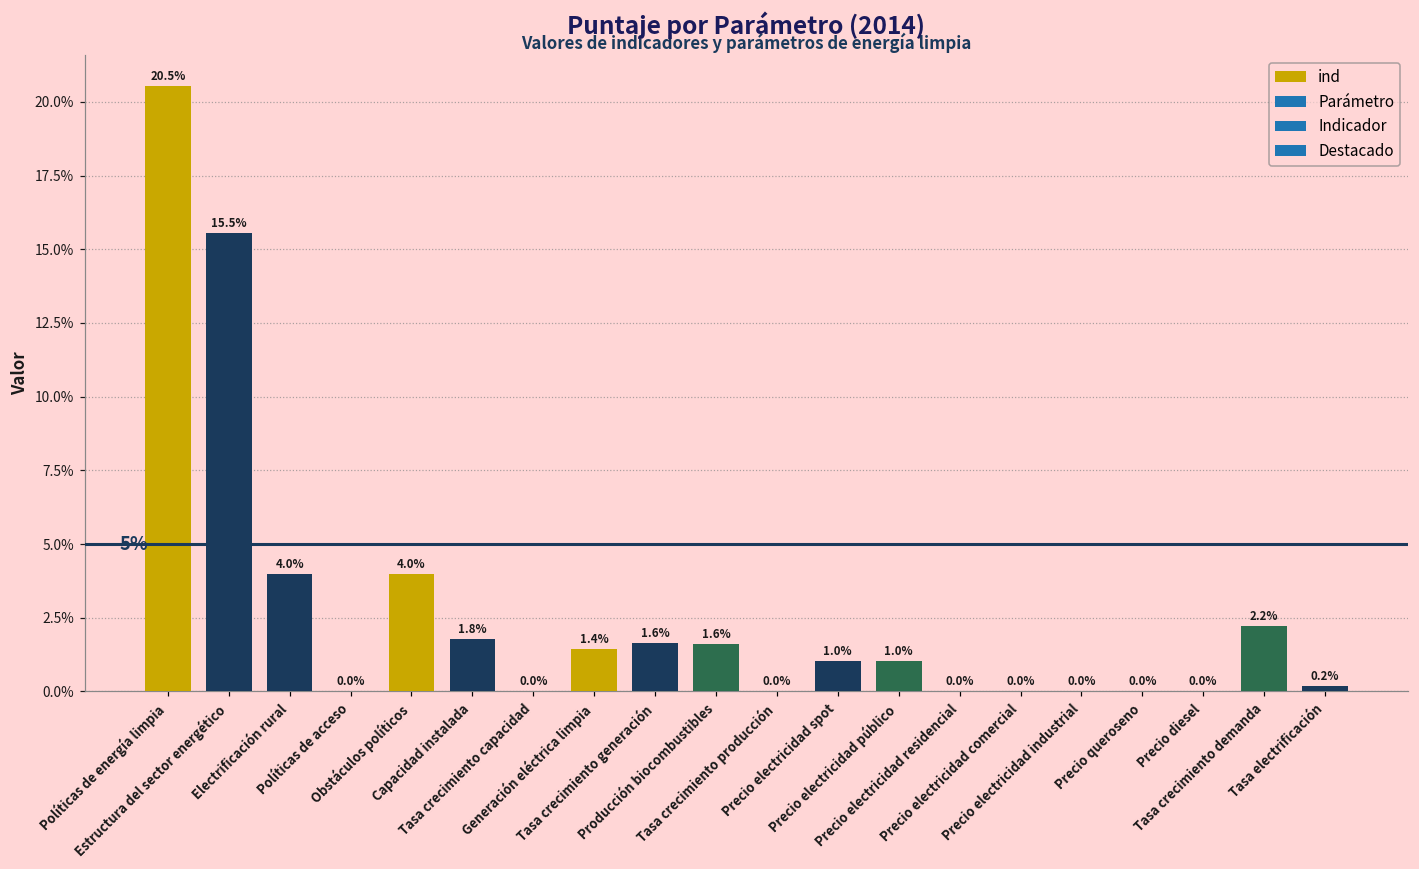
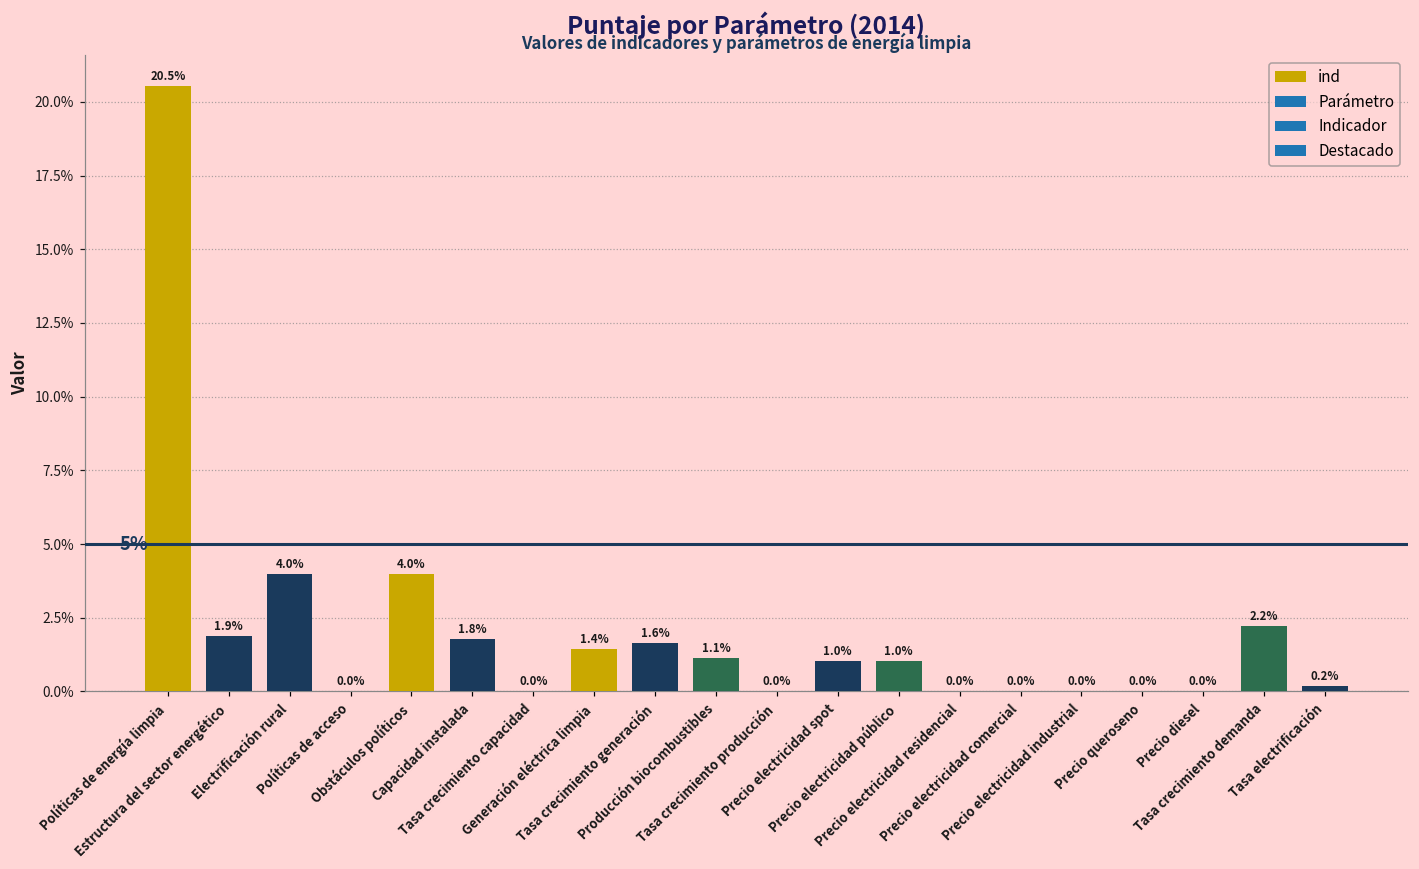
Estructura del sector energético: 15.5% -> 1.9%
Producción biocombustibles: 1.6% -> 1.1%
